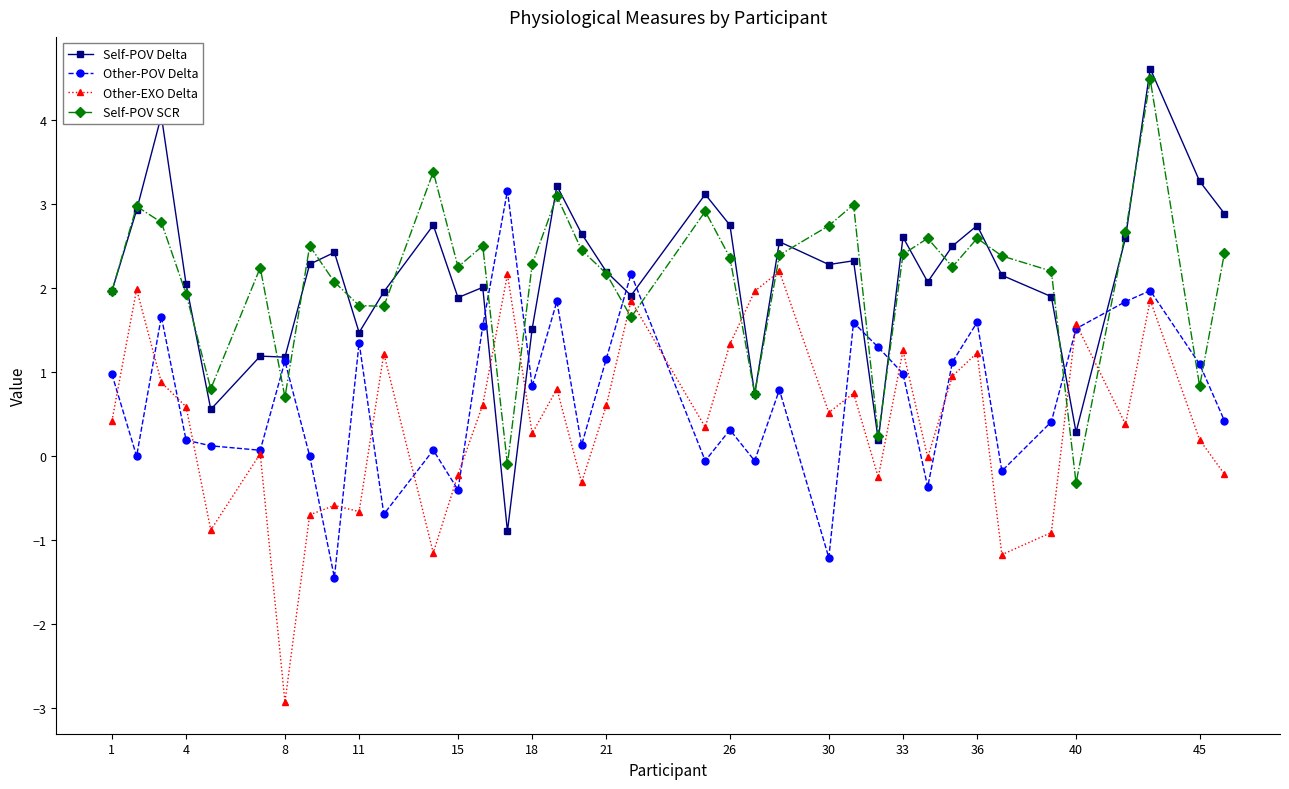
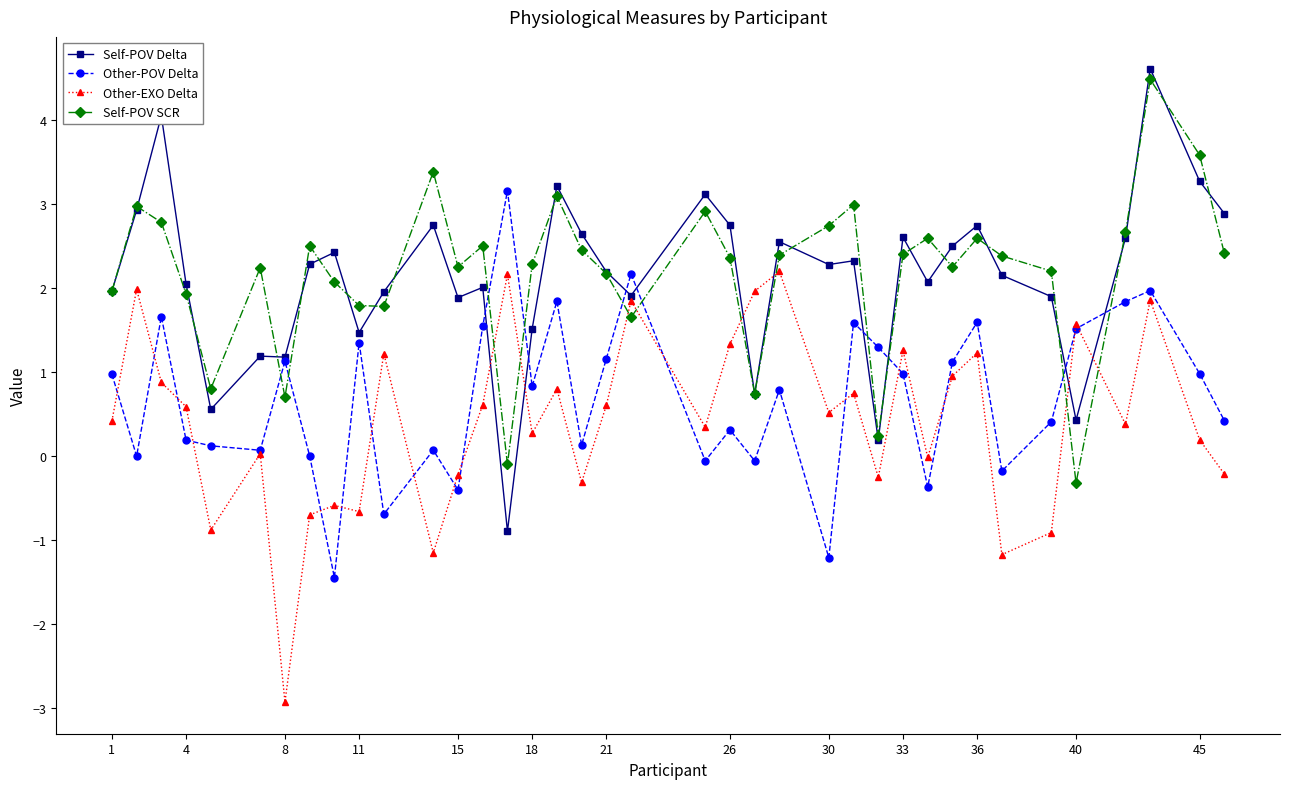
Self-POV Delta, 40: 0.3 -> 0.4
Other-POV Delta, 45: 1.1 -> 1.0
Self-POV SCR, 45: 0.8 -> 3.6
